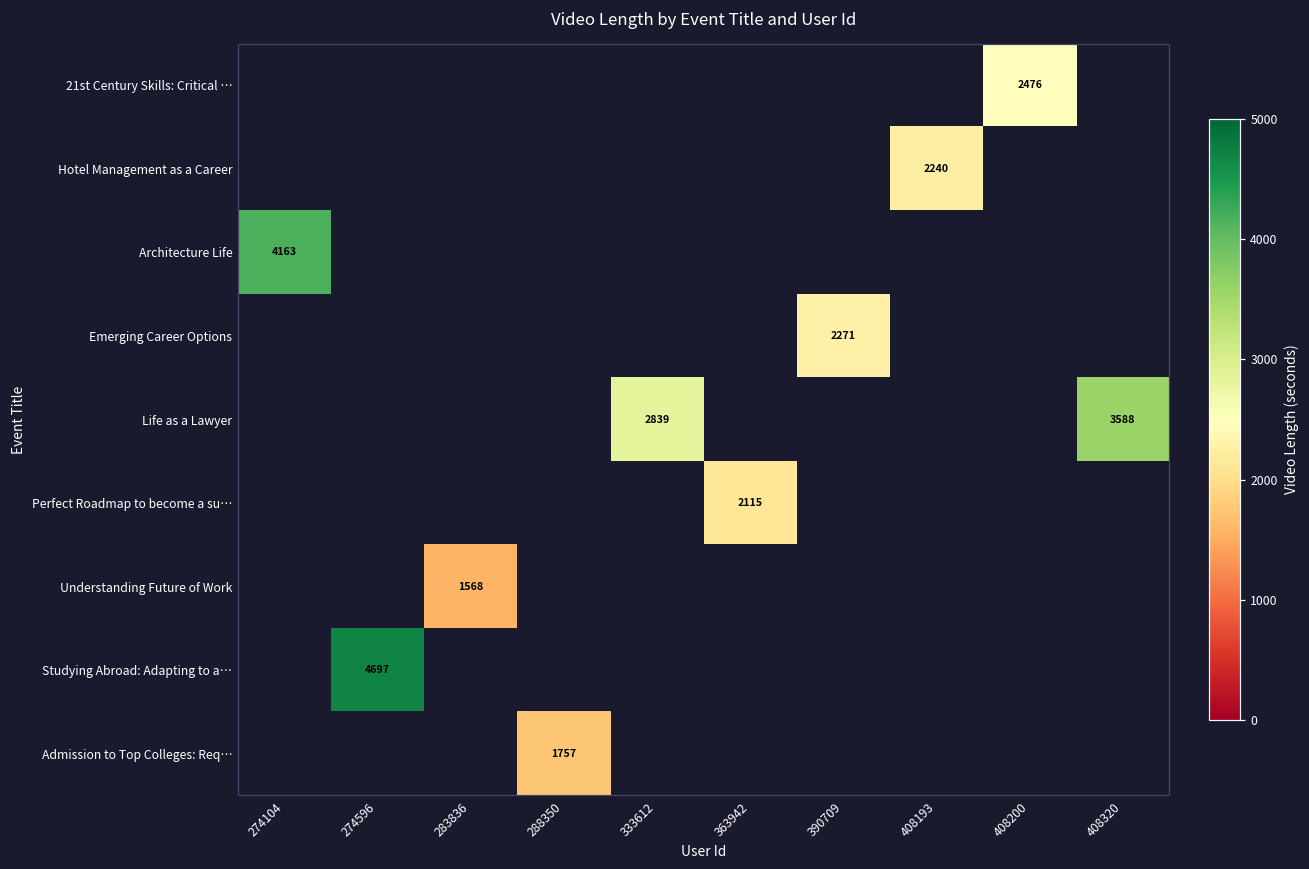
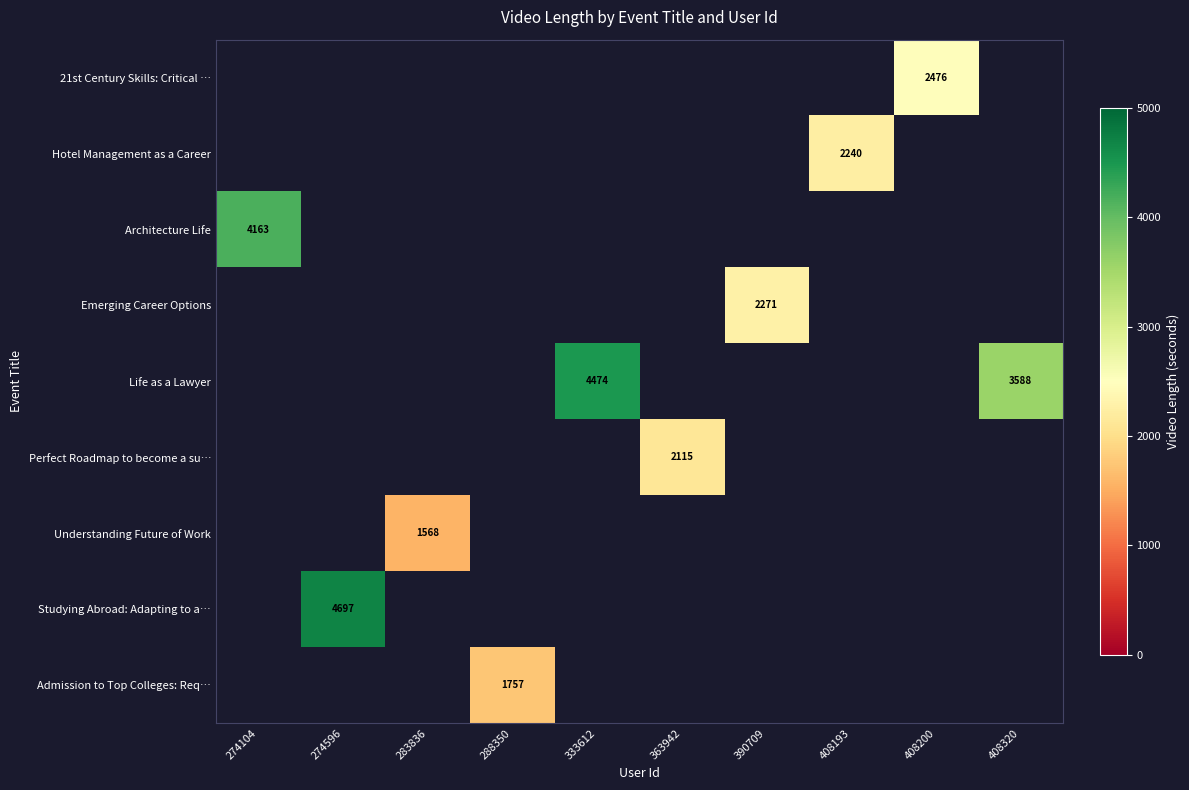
Life as a Lawyer, 333612: 2839 -> 4474
